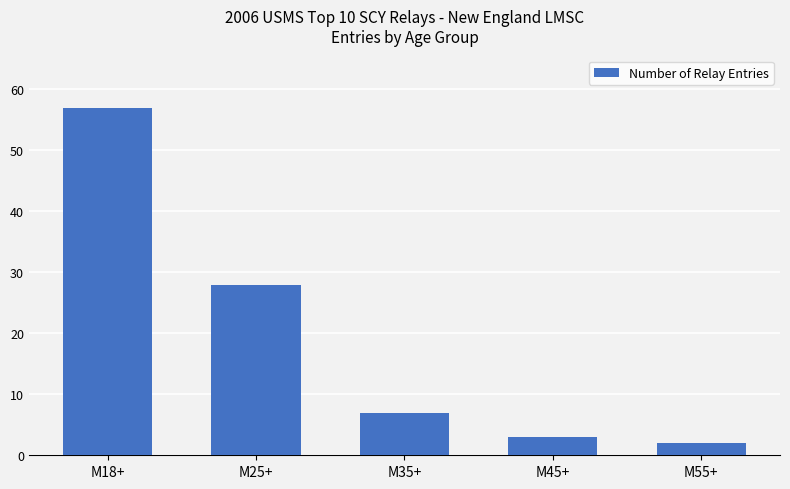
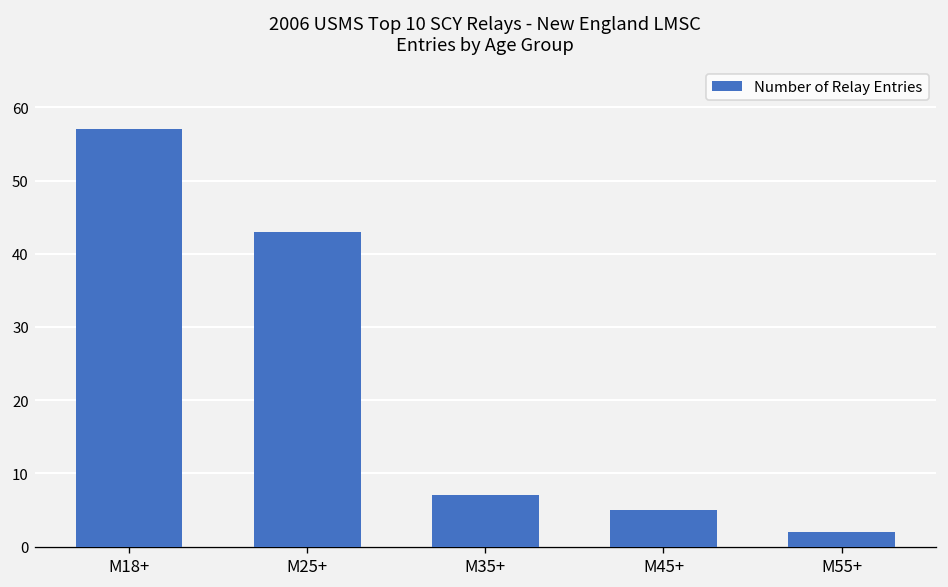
M25+: 28 -> 43
M45+: 3 -> 5
